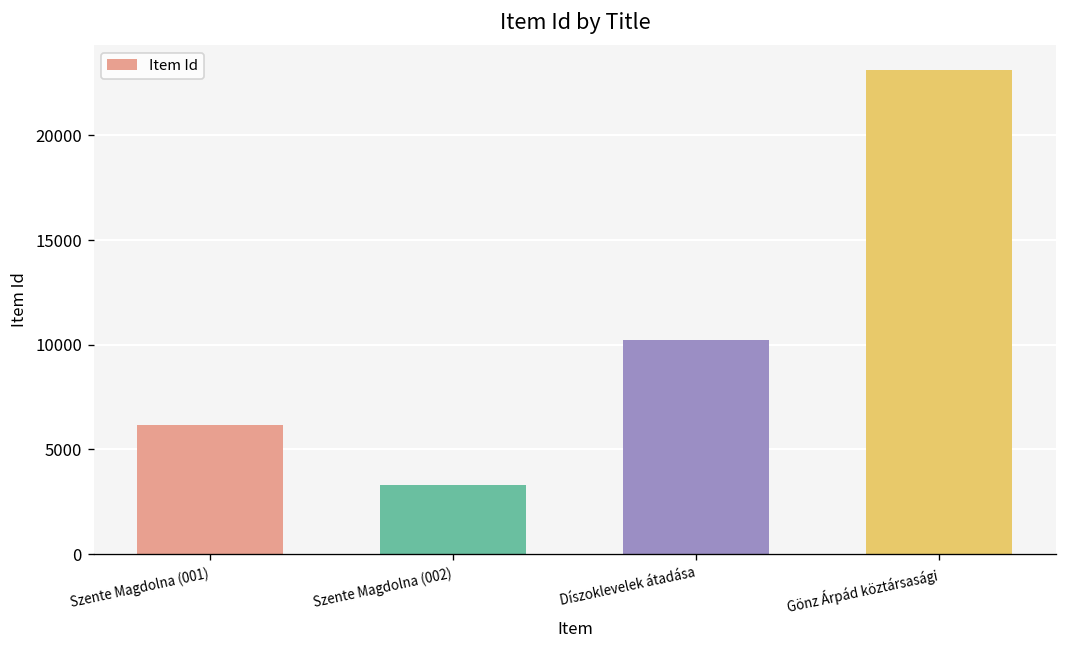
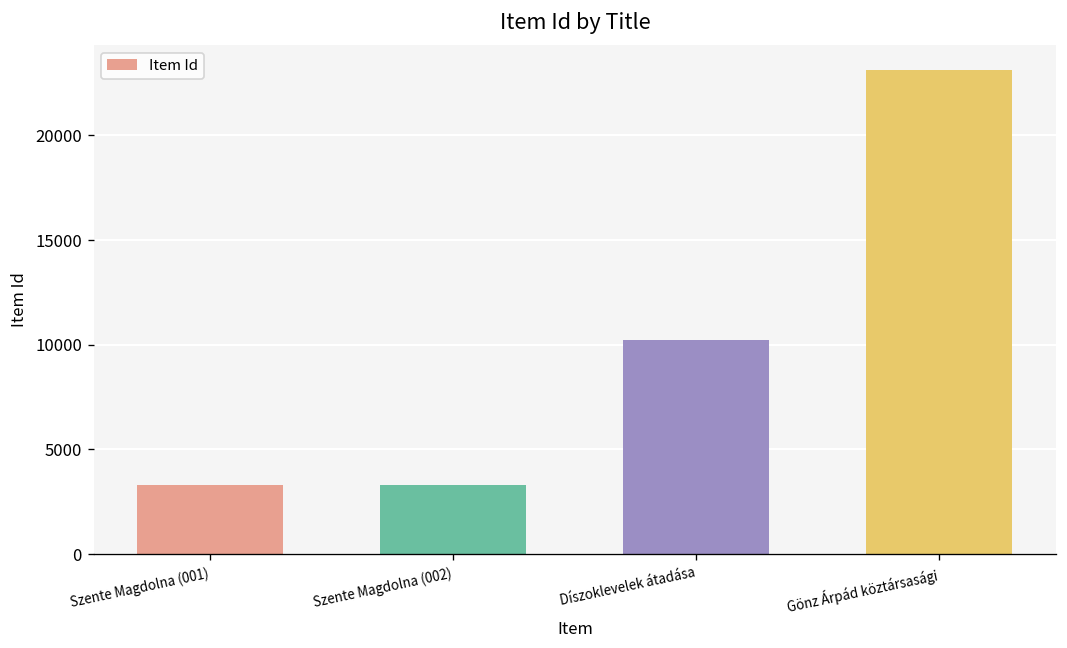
Szente Magdolna (001): 6200 -> 3300
